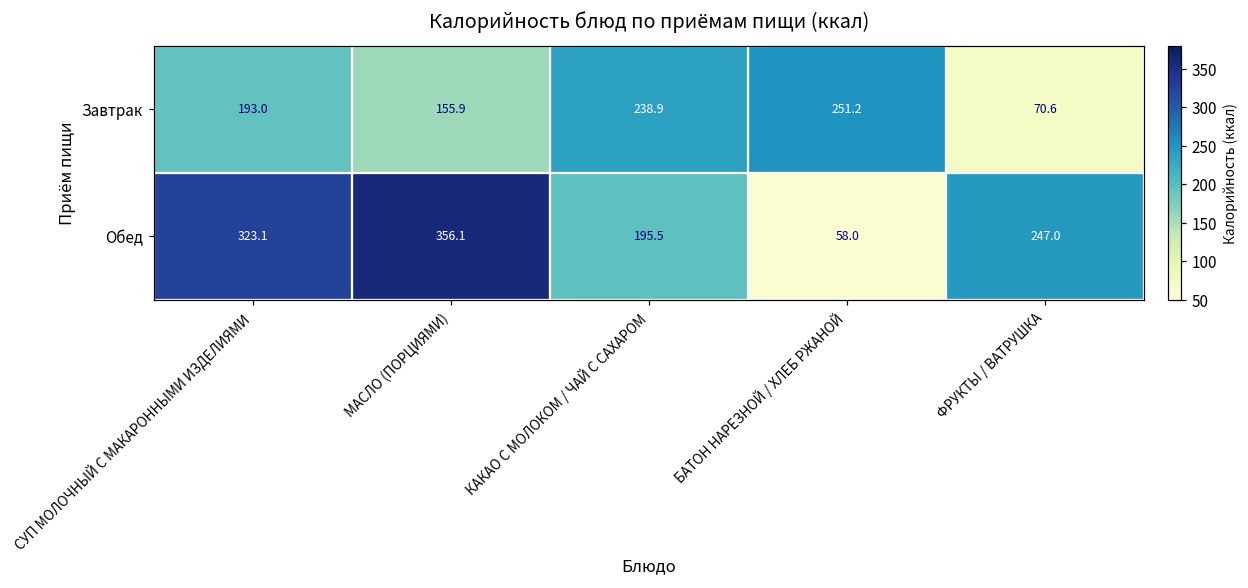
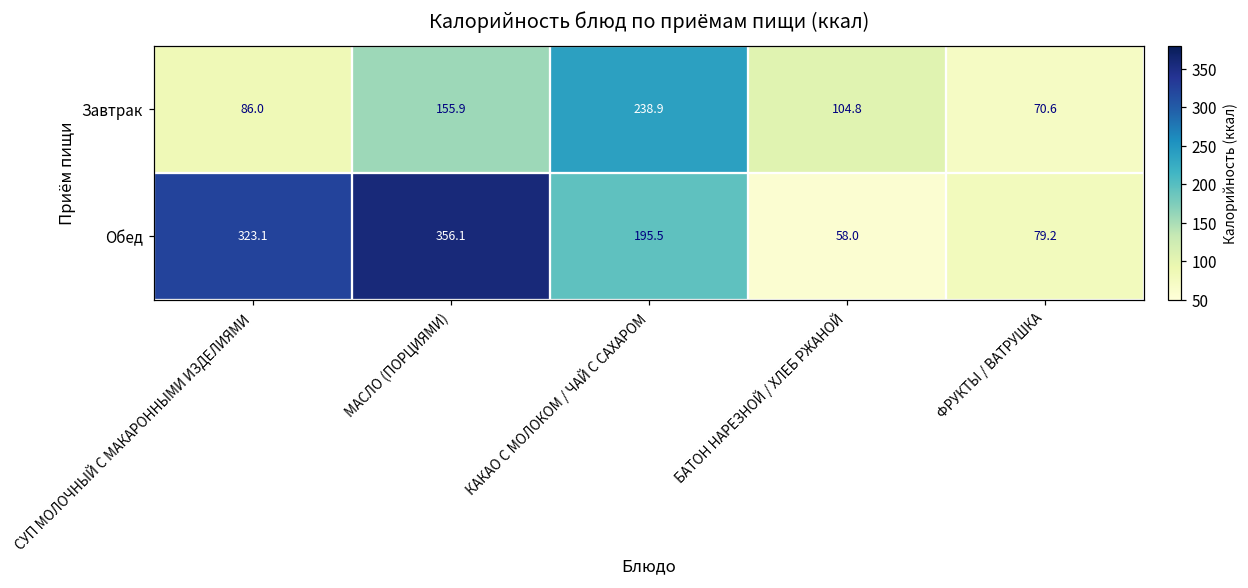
Завтрак, СУП МОЛОЧНЫЙ С МАКАРОННЫМИ ИЗДЕЛИЯМИ: 193.0 -> 86.0
Завтрак, БАТОН НАРЕЗНОЙ / ХЛЕБ РЖАНОЙ: 251.2 -> 104.8
Обед, ФРУКТЫ / ВАТРУШКА: 247.0 -> 79.2
